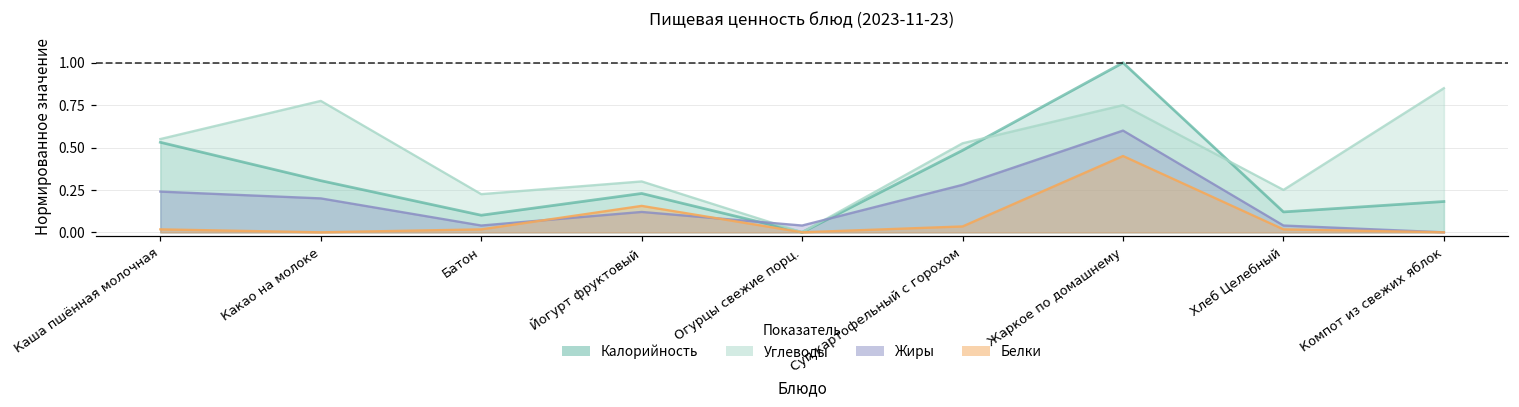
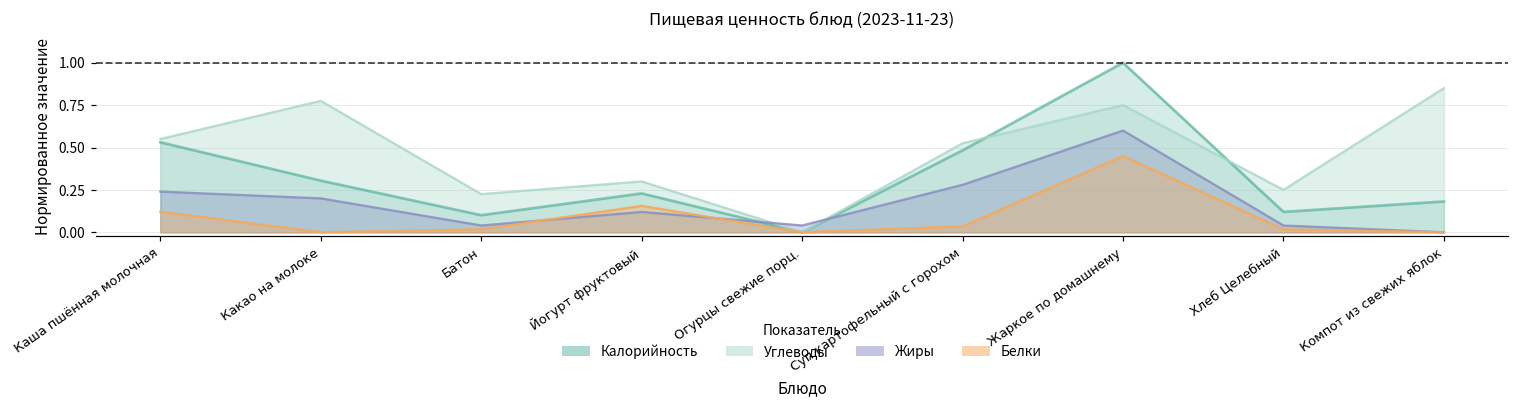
Белки, Каша пшённая молочная: 0.02 -> 0.12
